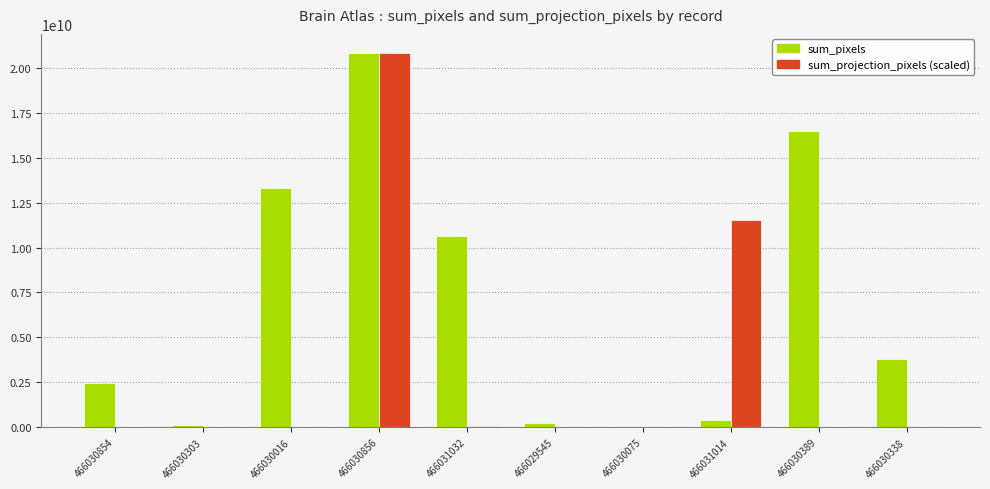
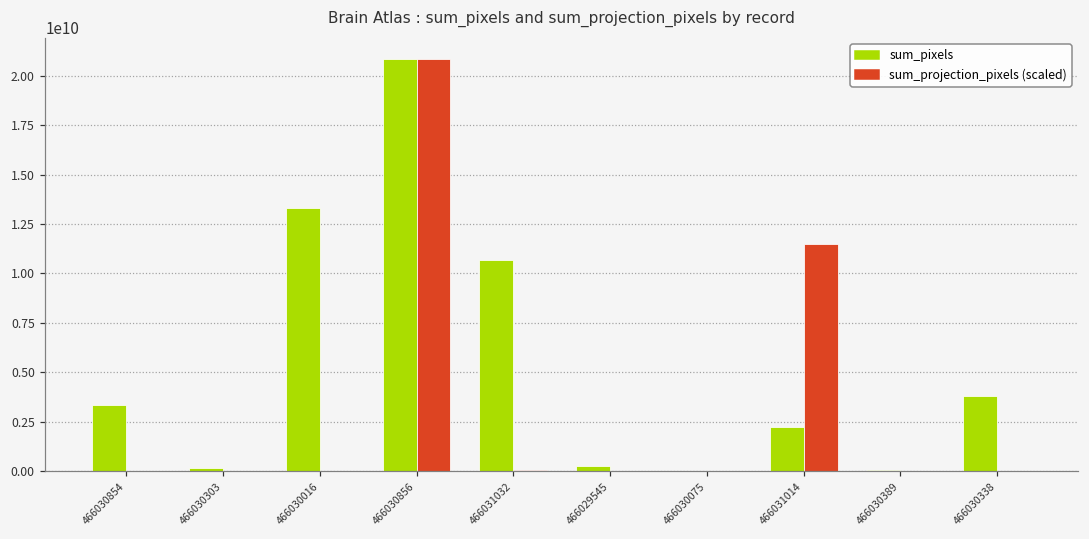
sum_pixels, 466030854: 2500000000 -> 3300000000
sum_pixels, 466031014: 400000000 -> 2200000000
sum_pixels, 466030389: 16500000000 -> 0
